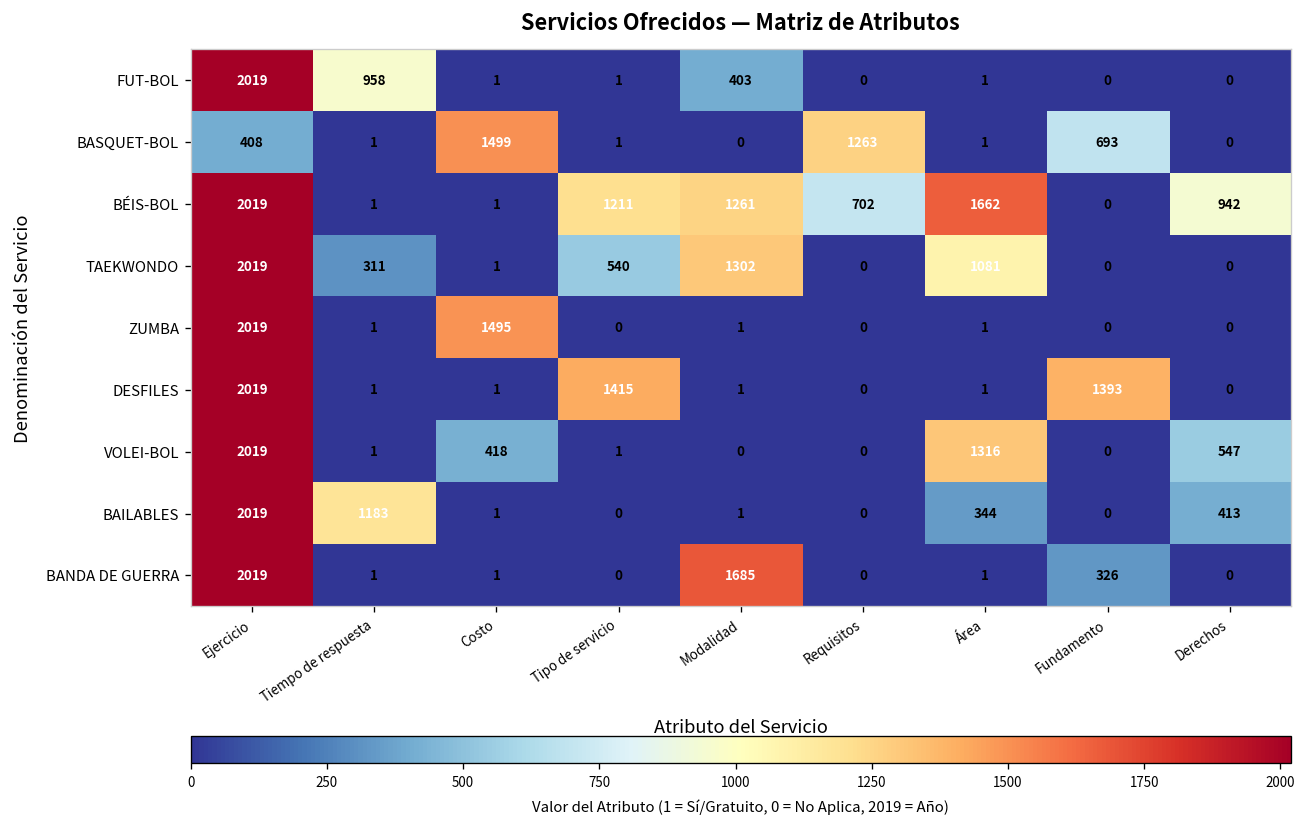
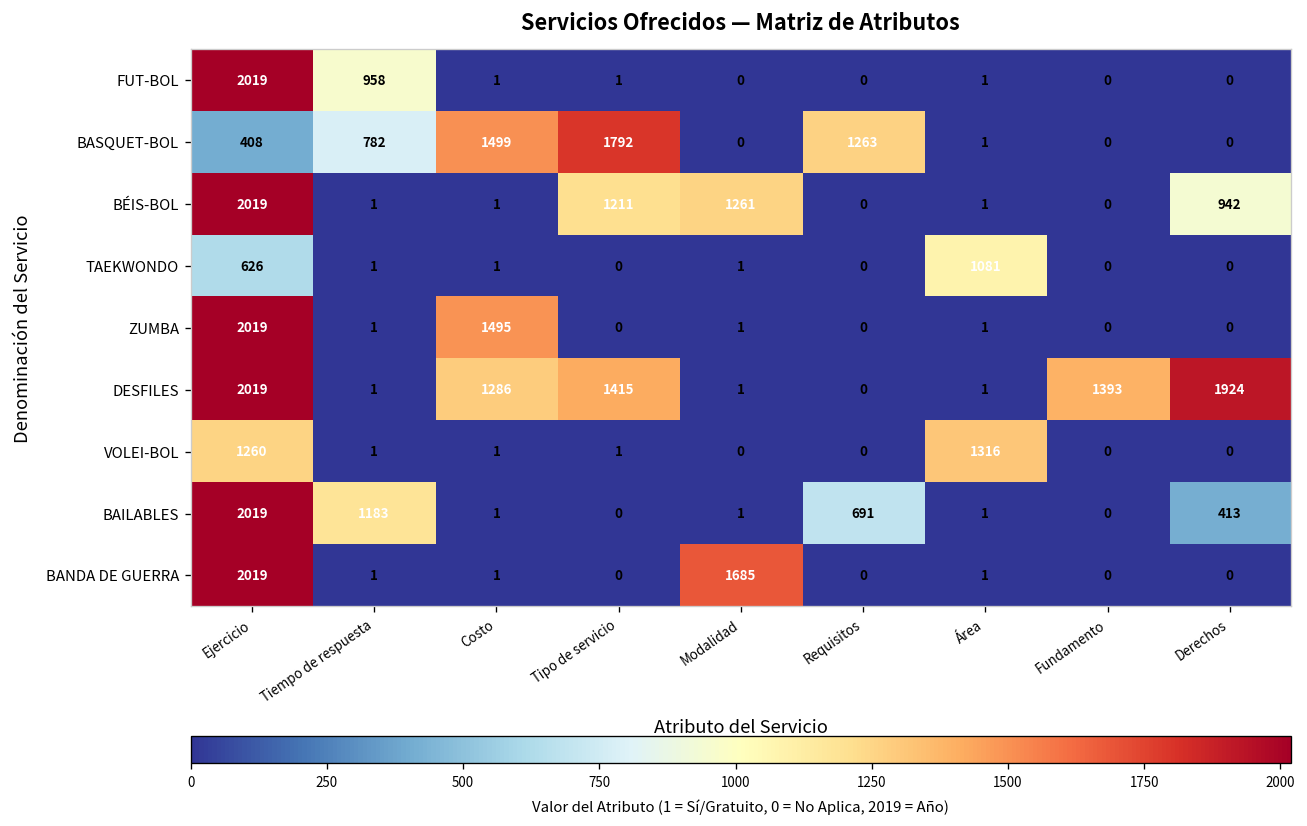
FUT-BOL, Modalidad: 403 -> 0
BASQUET-BOL, Tiempo de respuesta: 1 -> 782
BASQUET-BOL, Tipo de servicio: 1 -> 1792
BASQUET-BOL, Fundamento: 693 -> 0
BÉIS-BOL, Requisitos: 702 -> 0
BÉIS-BOL, Área: 1662 -> 1
TAEKWONDO, Ejercicio: 2019 -> 626
TAEKWONDO, Tiempo de respuesta: 311 -> 1
TAEKWONDO, Tipo de servicio: 540 -> 0
TAEKWONDO, Modalidad: 1302 -> 1
DESFILES, Costo: 1 -> 1286
DESFILES, Derechos: 0 -> 1924
VOLEI-BOL, Ejercicio: 2019 -> 1260
VOLEI-BOL, Costo: 418 -> 1
VOLEI-BOL, Derechos: 547 -> 0
BAILABLES, Requisitos: 0 -> 691
BAILABLES, Área: 344 -> 1
BANDA DE GUERRA, Fundamento: 326 -> 0
